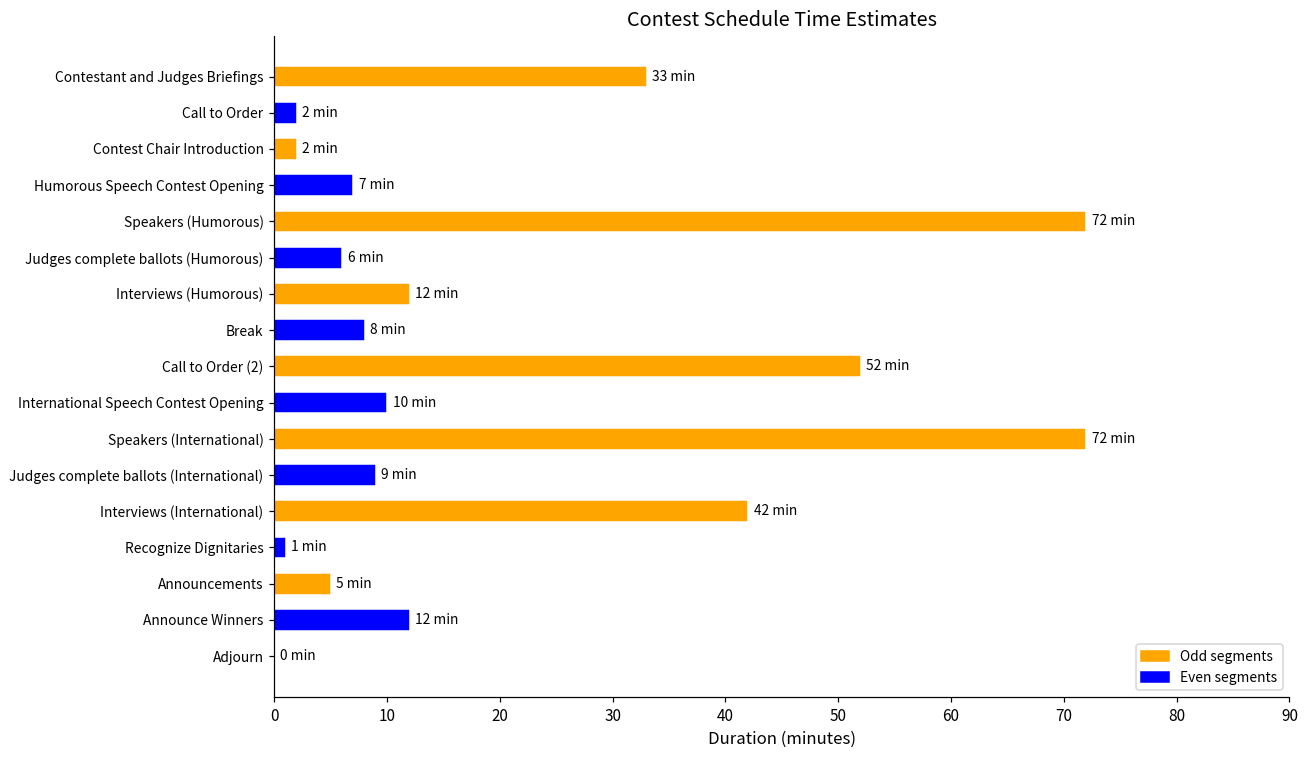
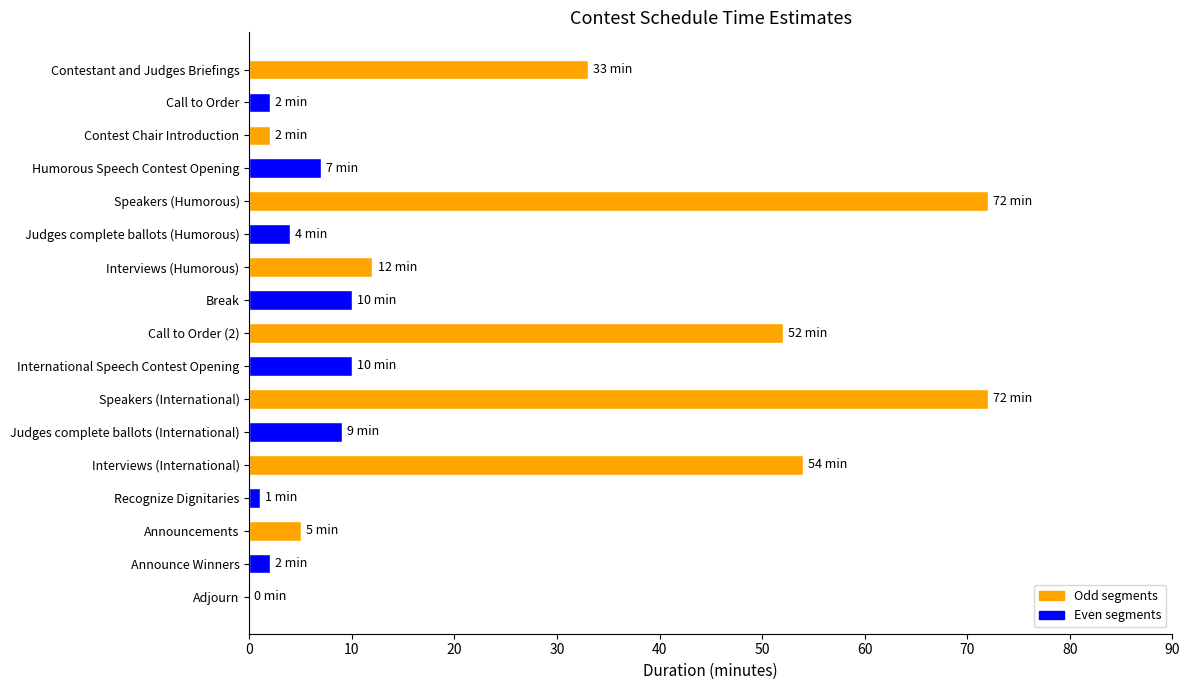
Judges complete ballots (Humorous): 6 -> 4
Break: 8 -> 10
Interviews (International): 42 -> 54
Announce Winners: 12 -> 2
